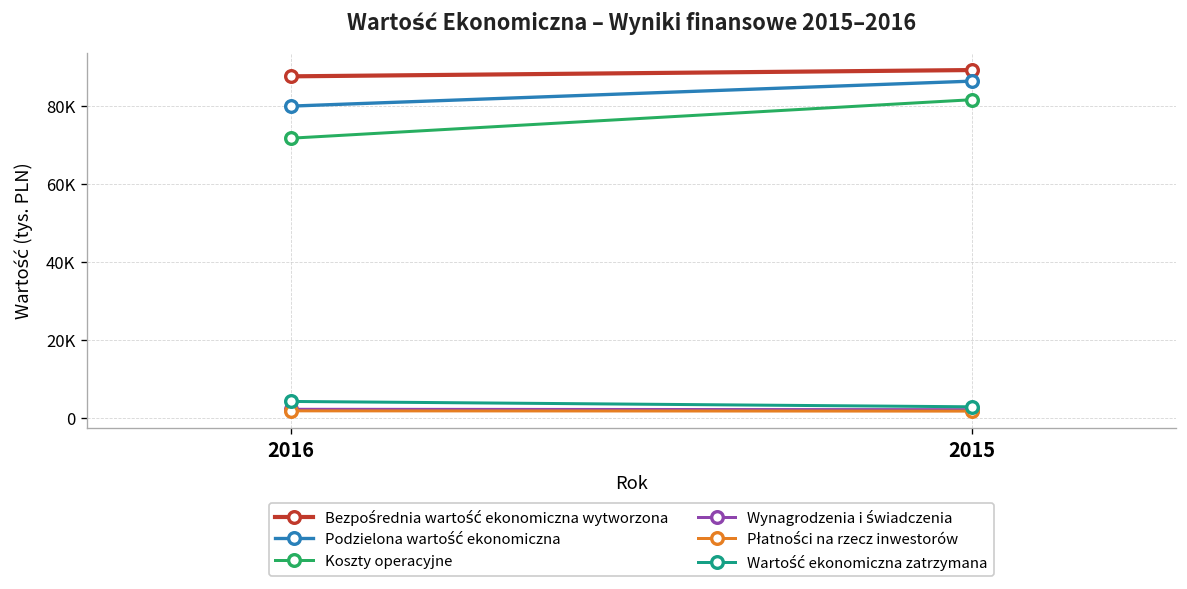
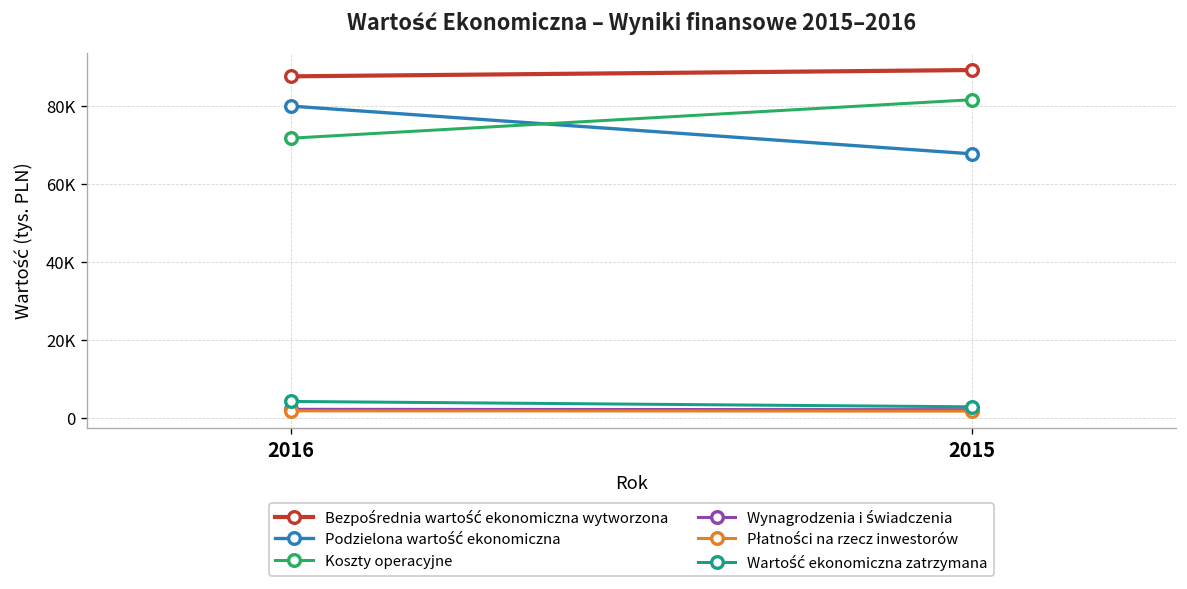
Podzielona wartość ekonomiczna, 2015: 86000 -> 68000
